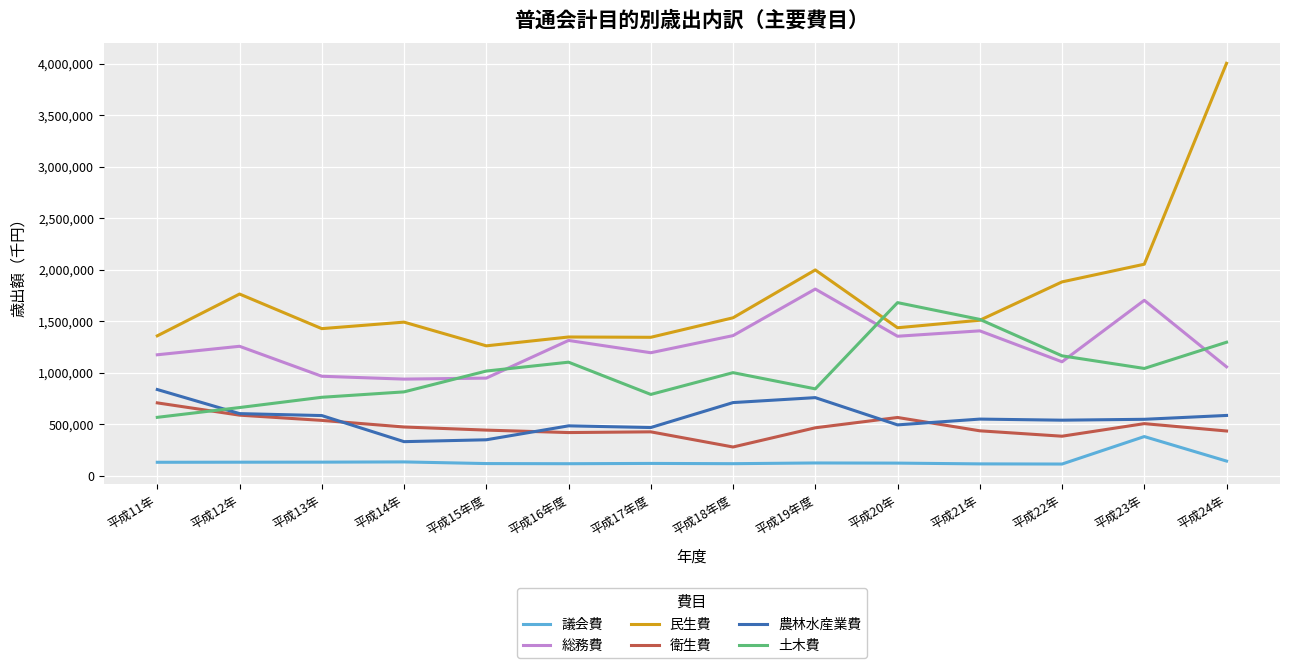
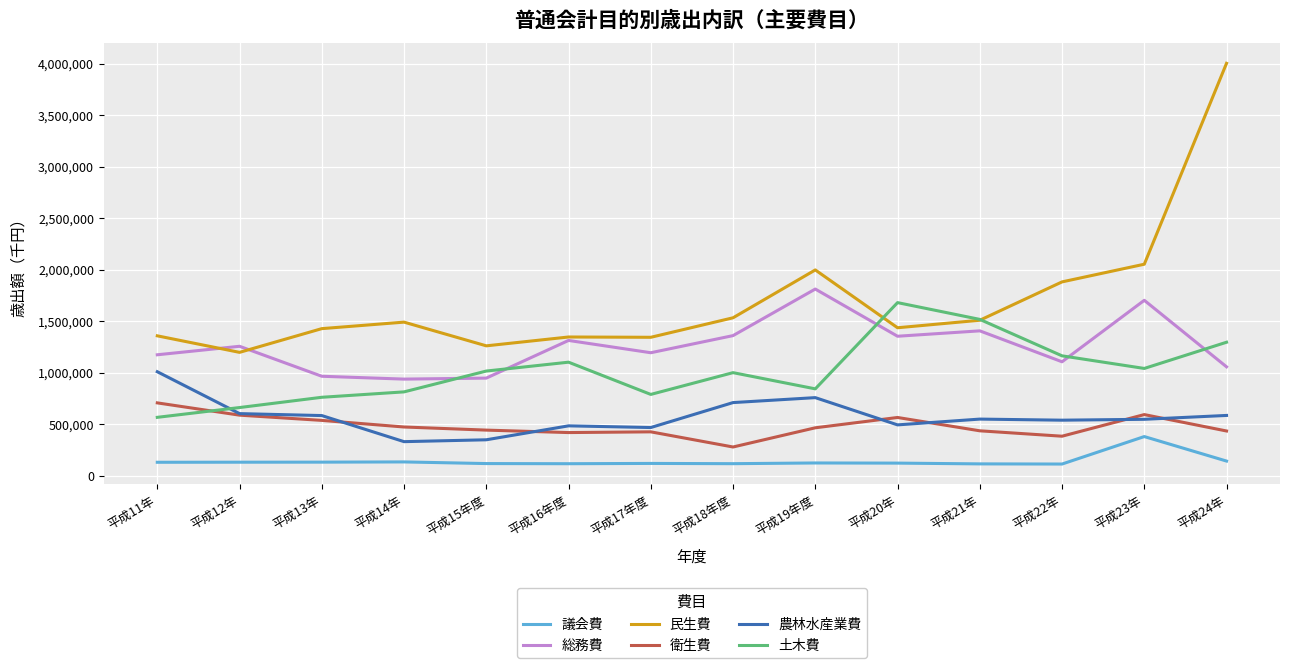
農林水産業費, 平成11年: 840,000 -> 1,010,000
民生費, 平成12年: 1,760,000 -> 1,200,000
衛生費, 平成23年: 510,000 -> 590,000
